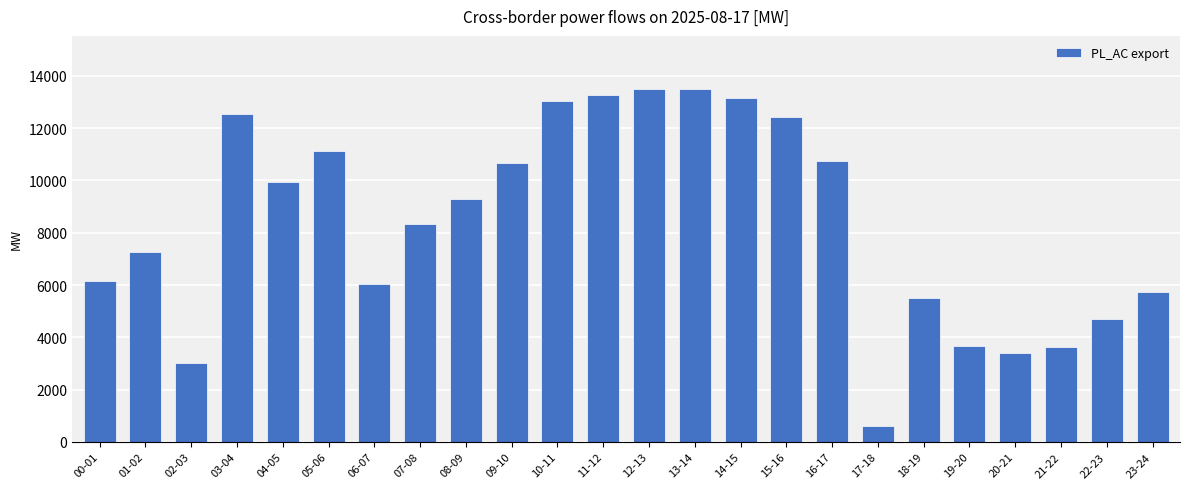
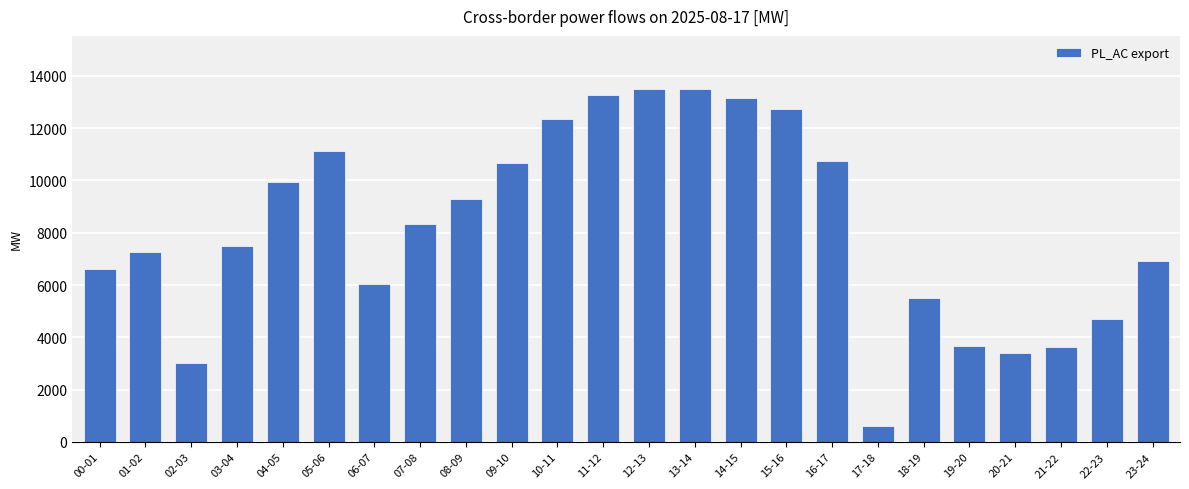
00-01: 6100 -> 6600
03-04: 12500 -> 7500
10-11: 13000 -> 12300
15-16: 12400 -> 12700
23-24: 5700 -> 6900
